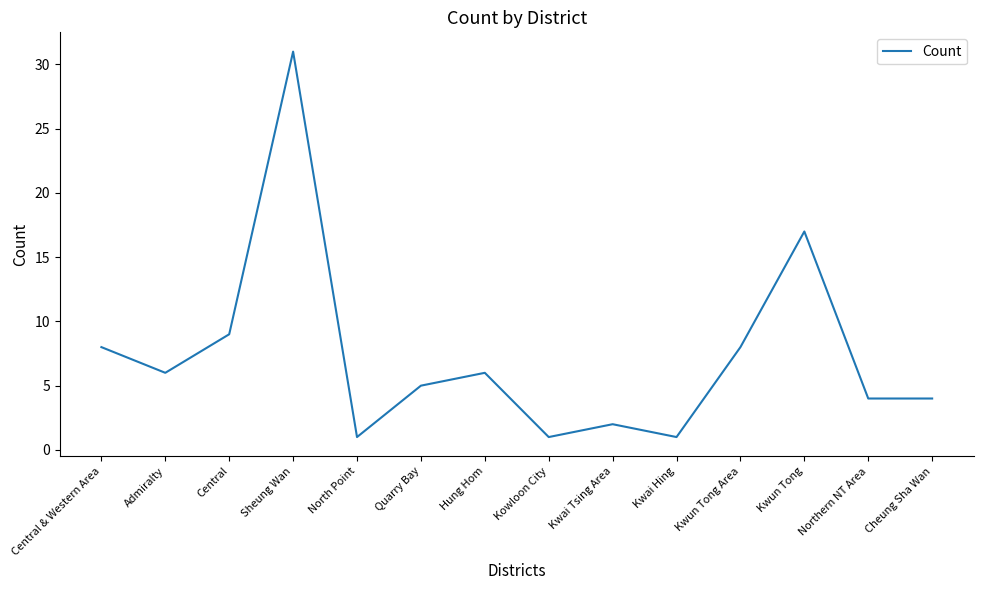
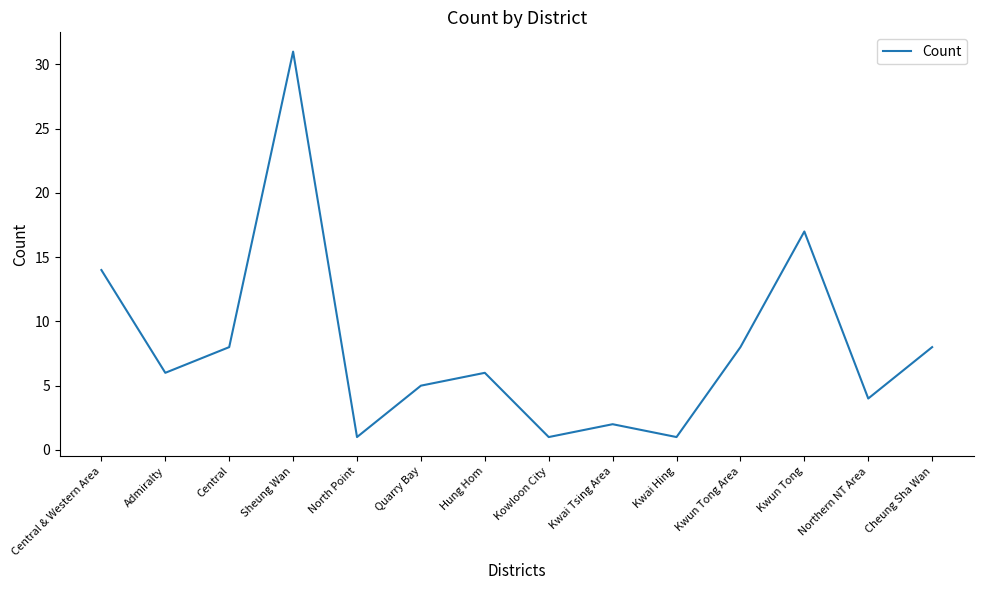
Central & Western Area: 8 -> 14
Central: 9 -> 8
Cheung Sha Wan: 4 -> 8
